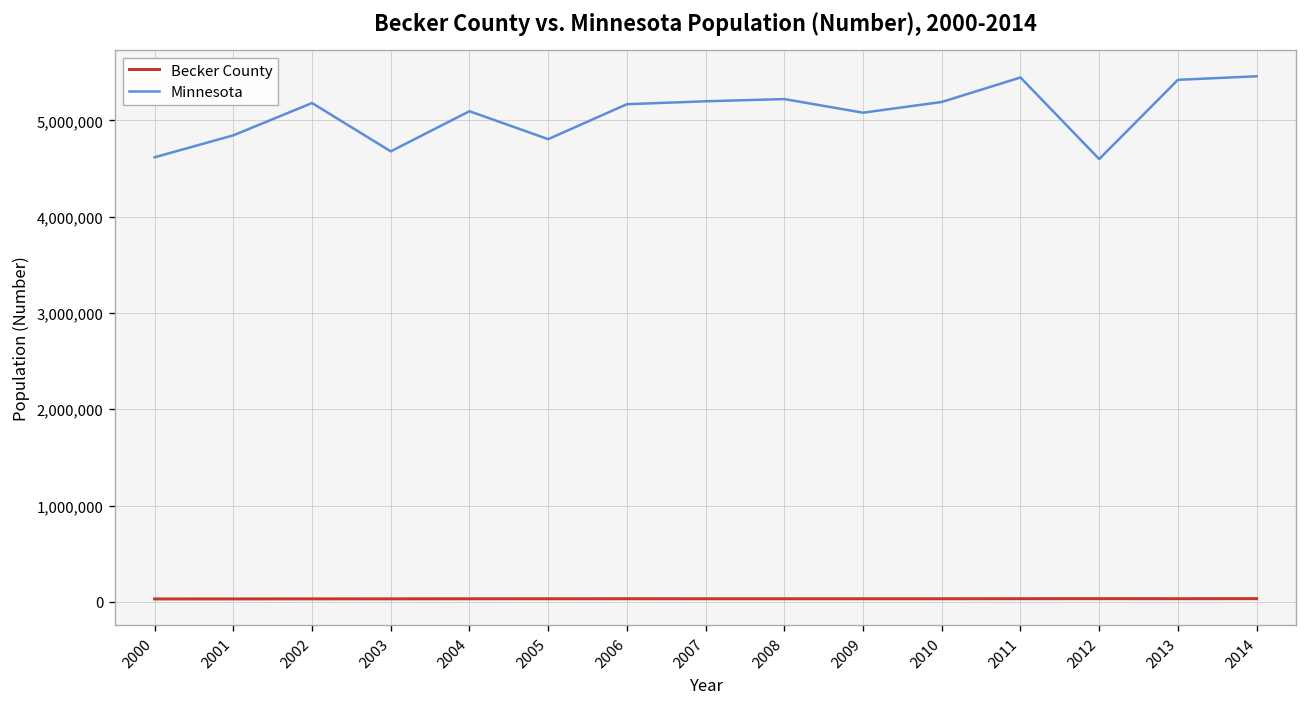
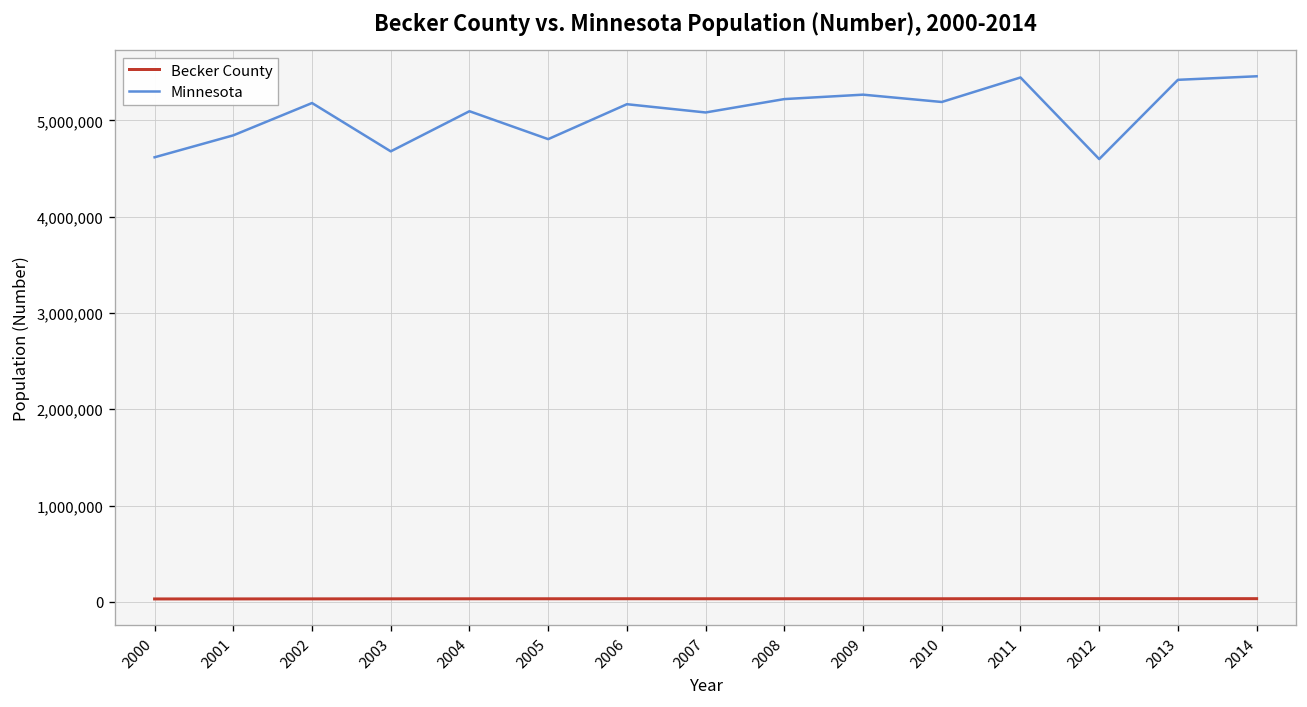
Minnesota, 2007: 5,200,000 -> 5,100,000
Minnesota, 2009: 5,100,000 -> 5,300,000
